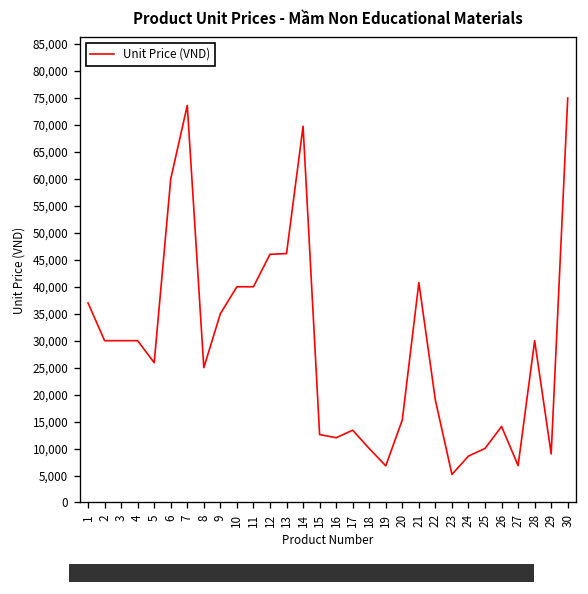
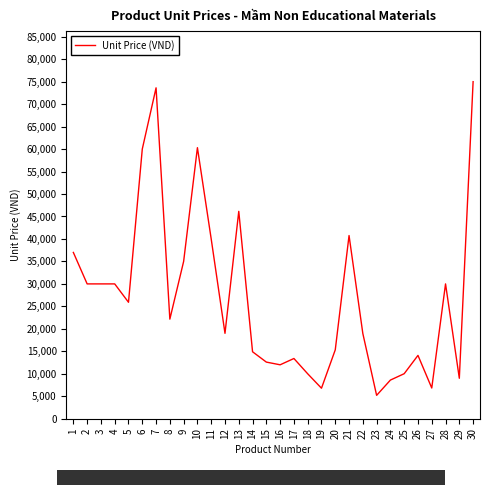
8: 25,000 -> 22,000
10: 40,000 -> 60,000
12: 46,000 -> 19,000
14: 70,000 -> 15,000
